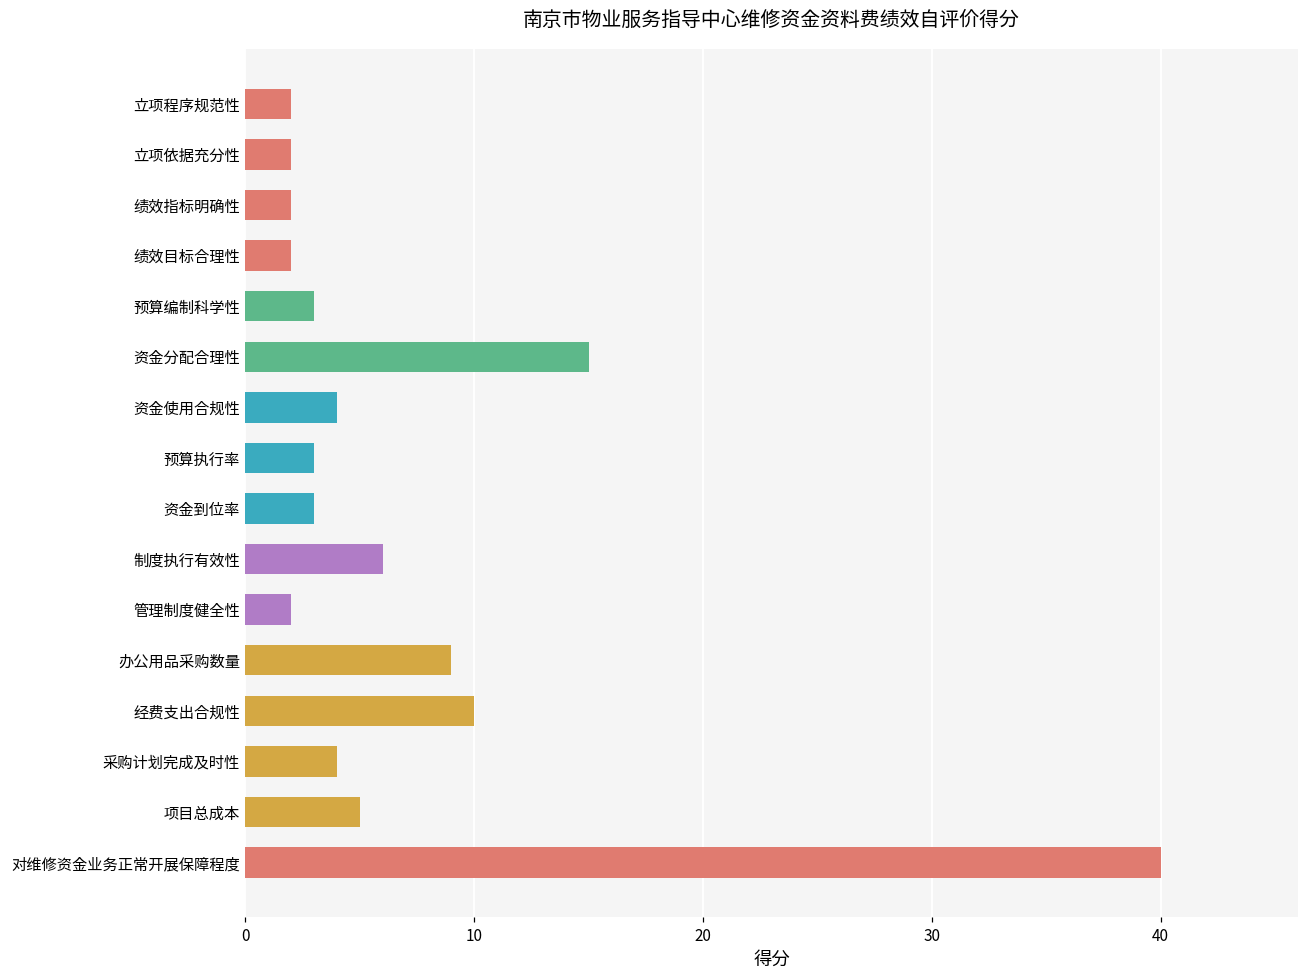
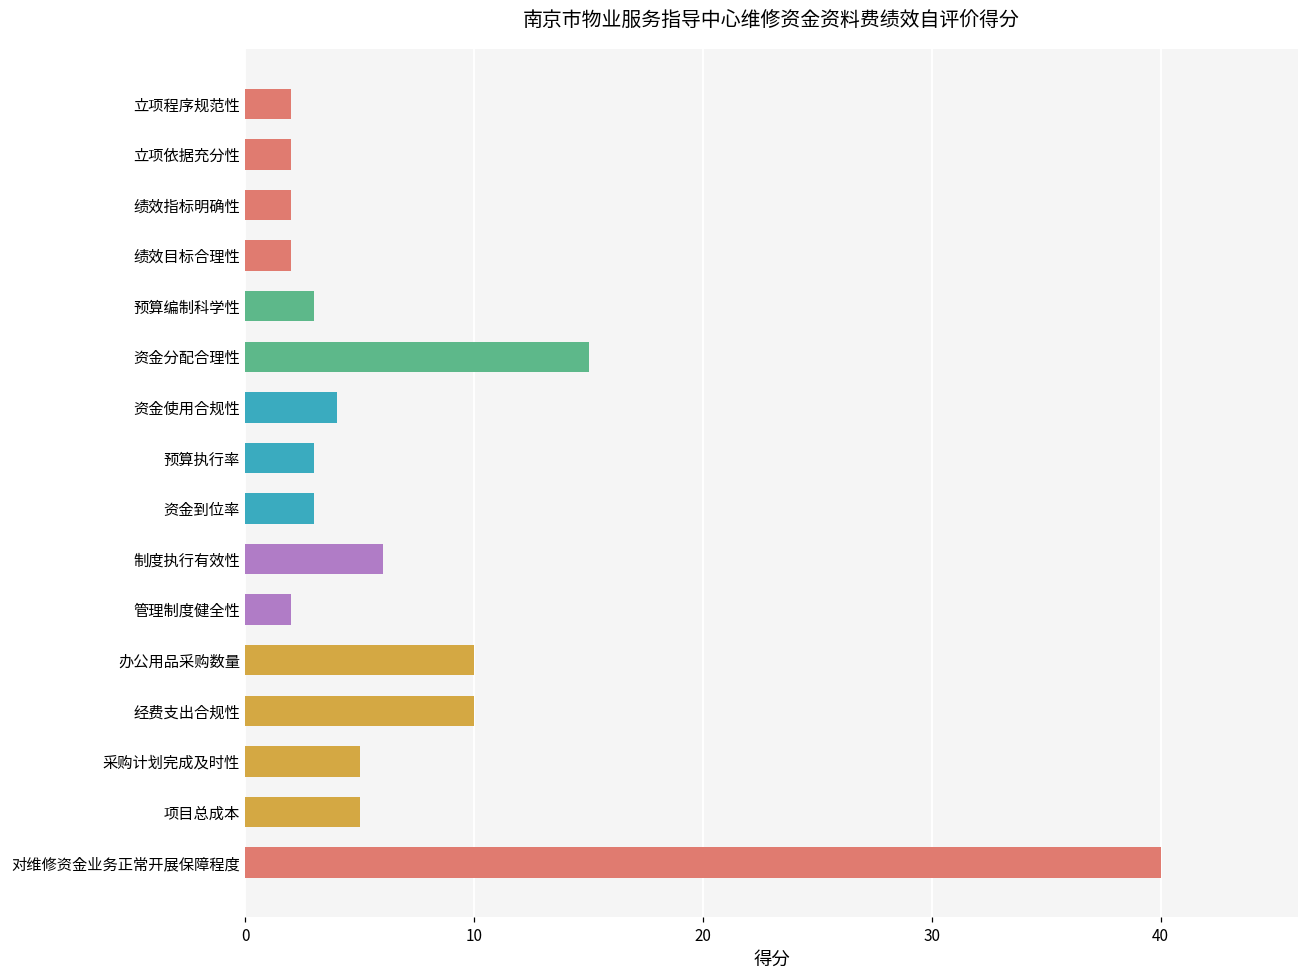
办公用品采购数量: 9 -> 10
采购计划完成及时性: 4 -> 5
